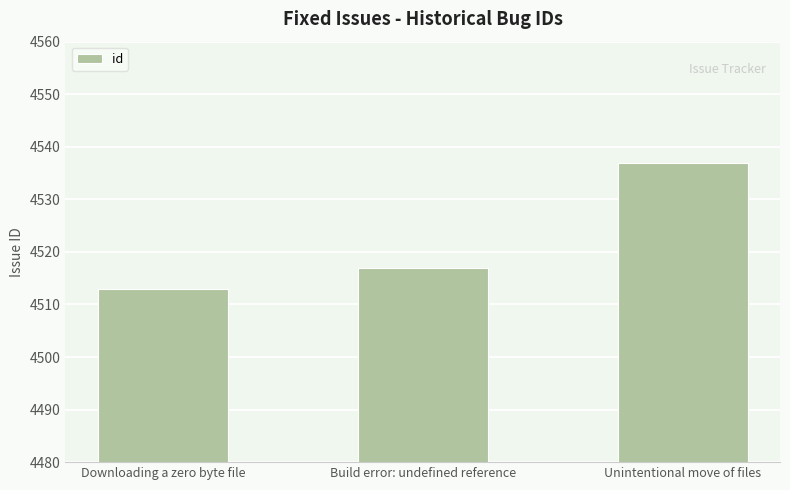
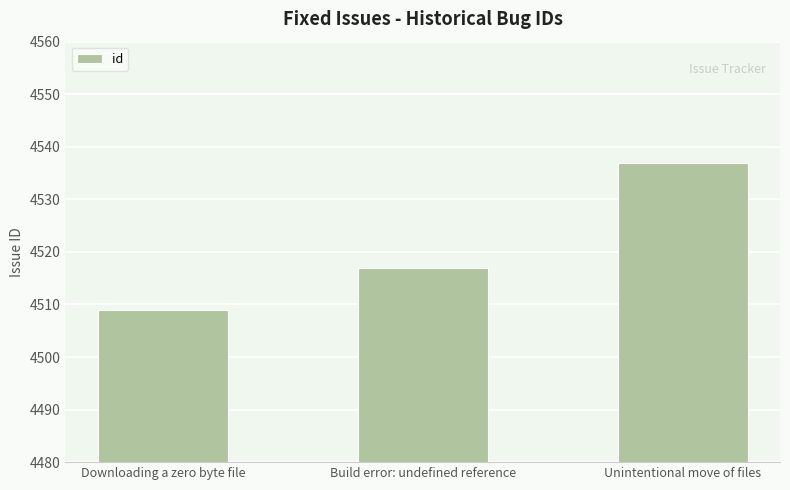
Downloading a zero byte file: 4513 -> 4509
